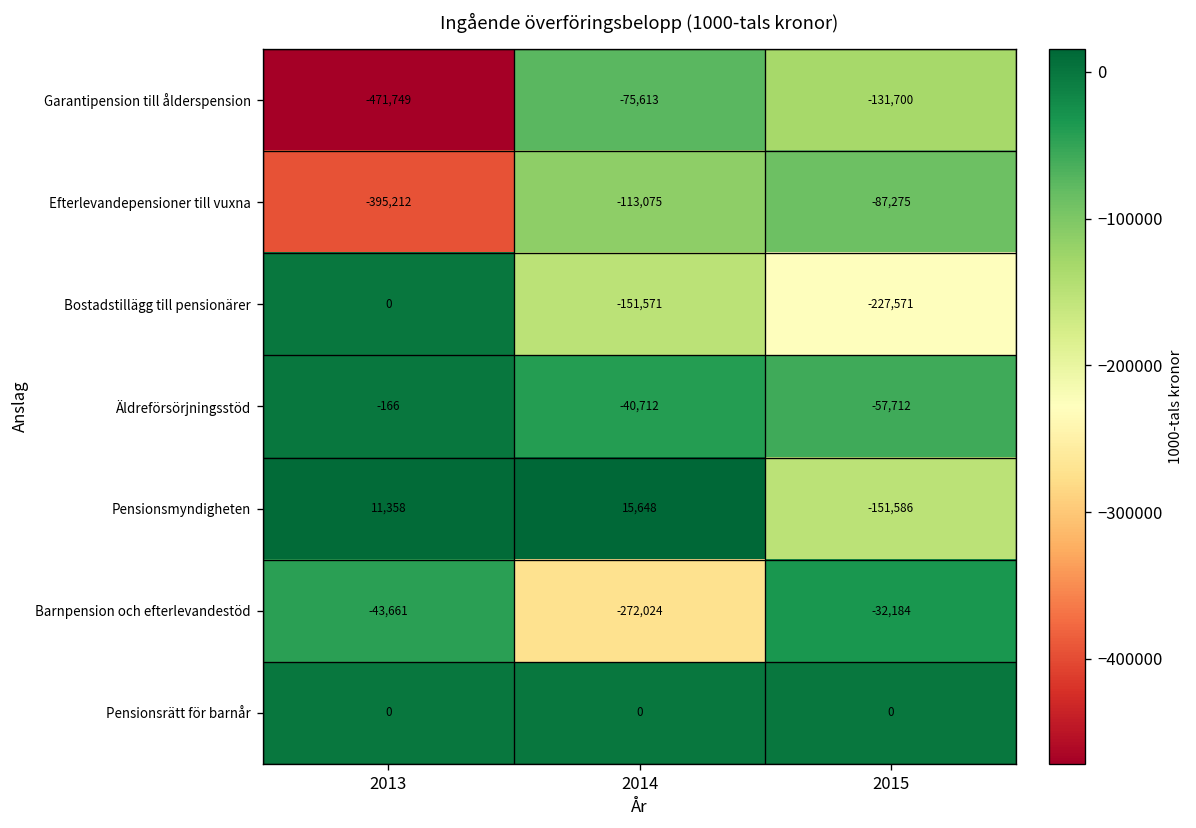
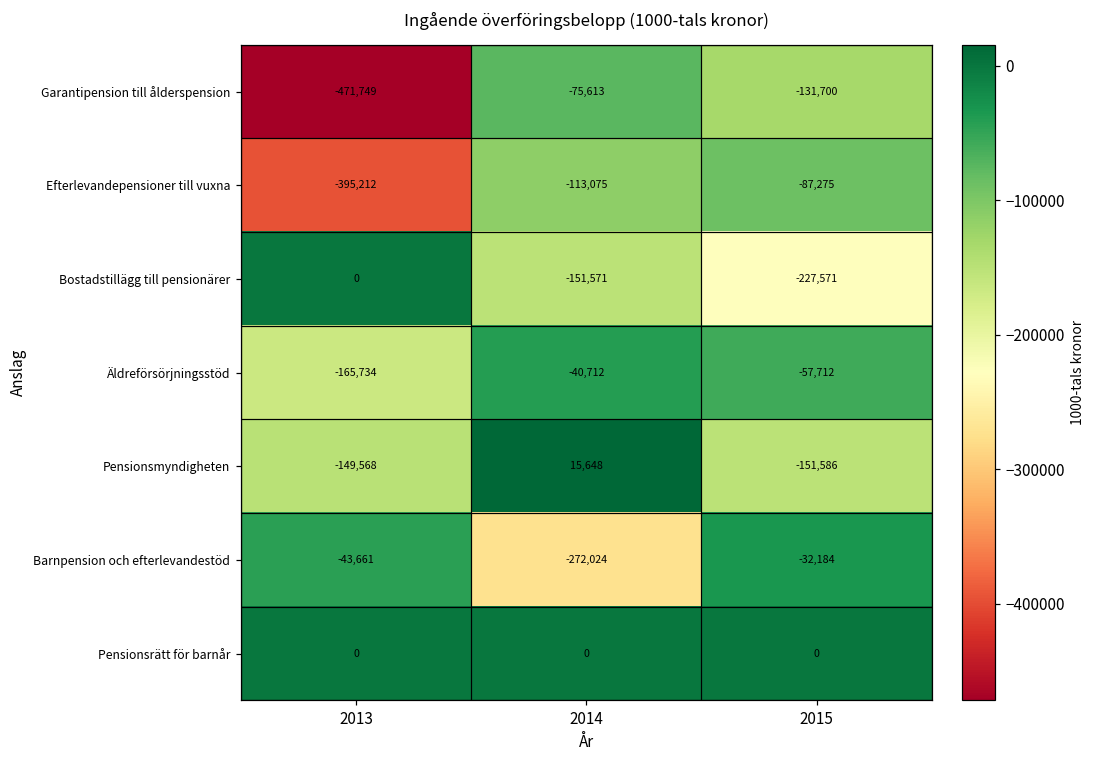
Äldreförsörjningsstöd, 2013: -166 -> -165,734
Pensionsmyndigheten, 2013: 11,358 -> -149,568
